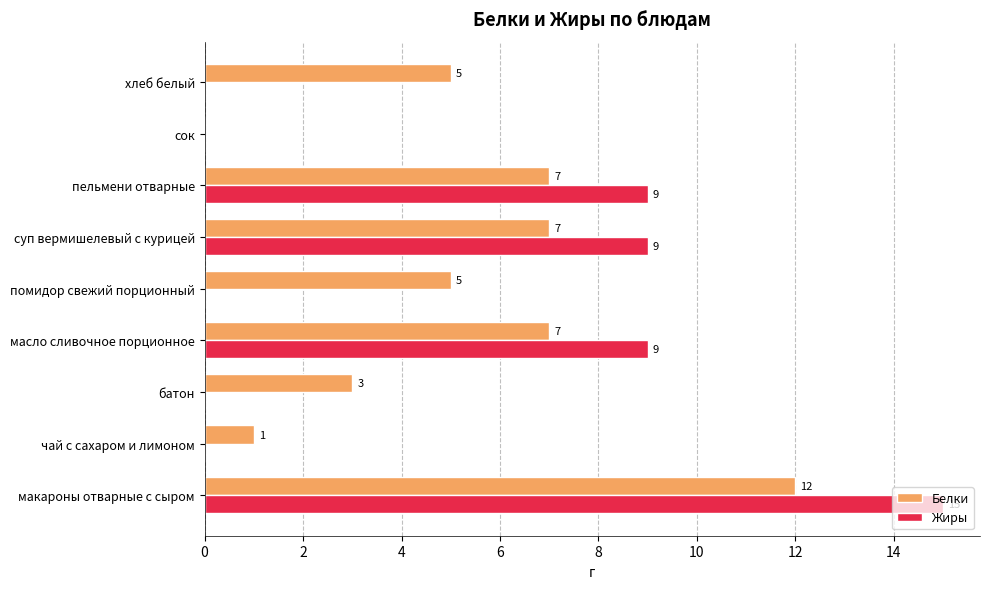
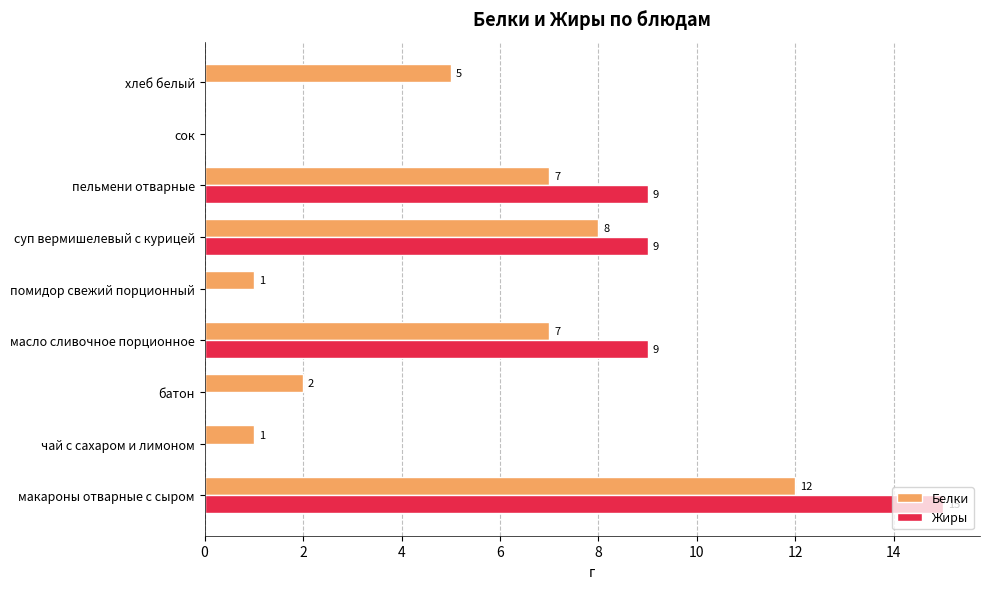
Белки, суп вермишелевый с курицей: 7 -> 8
Белки, помидор свежий порционный: 5 -> 1
Белки, батон: 3 -> 2
